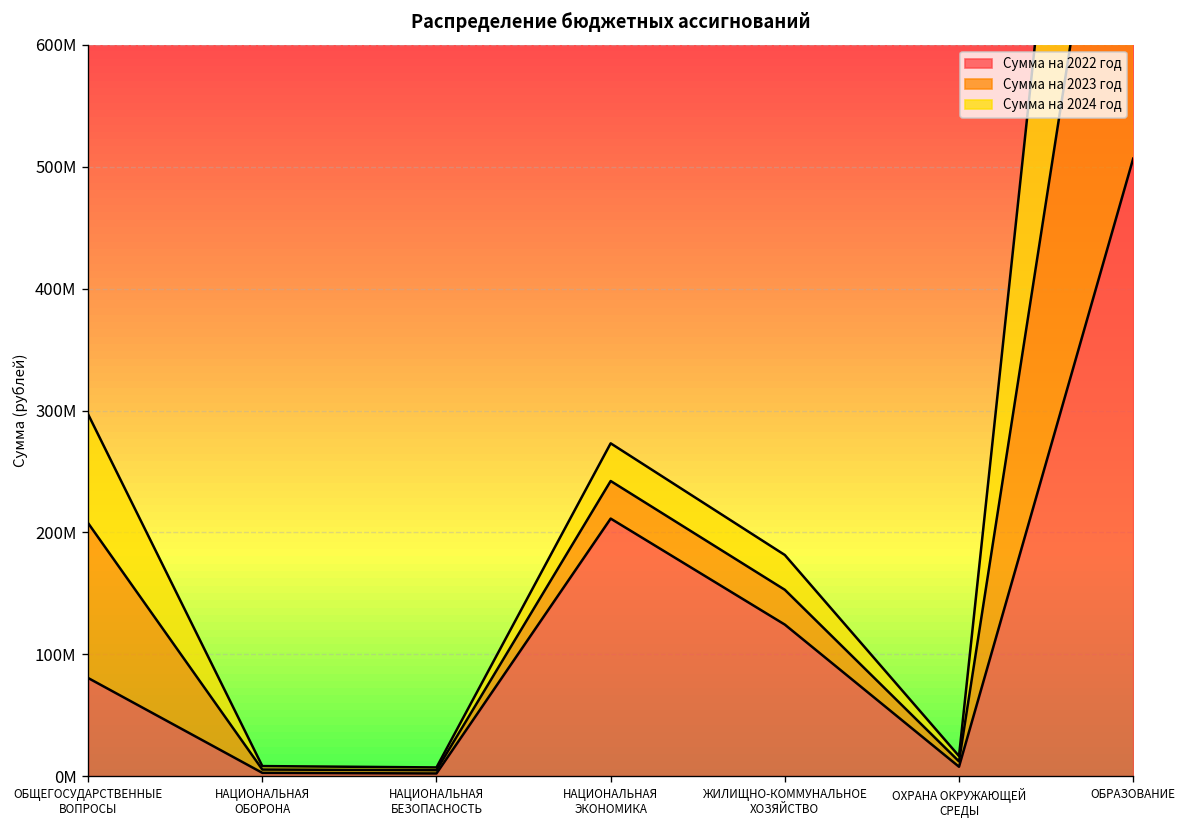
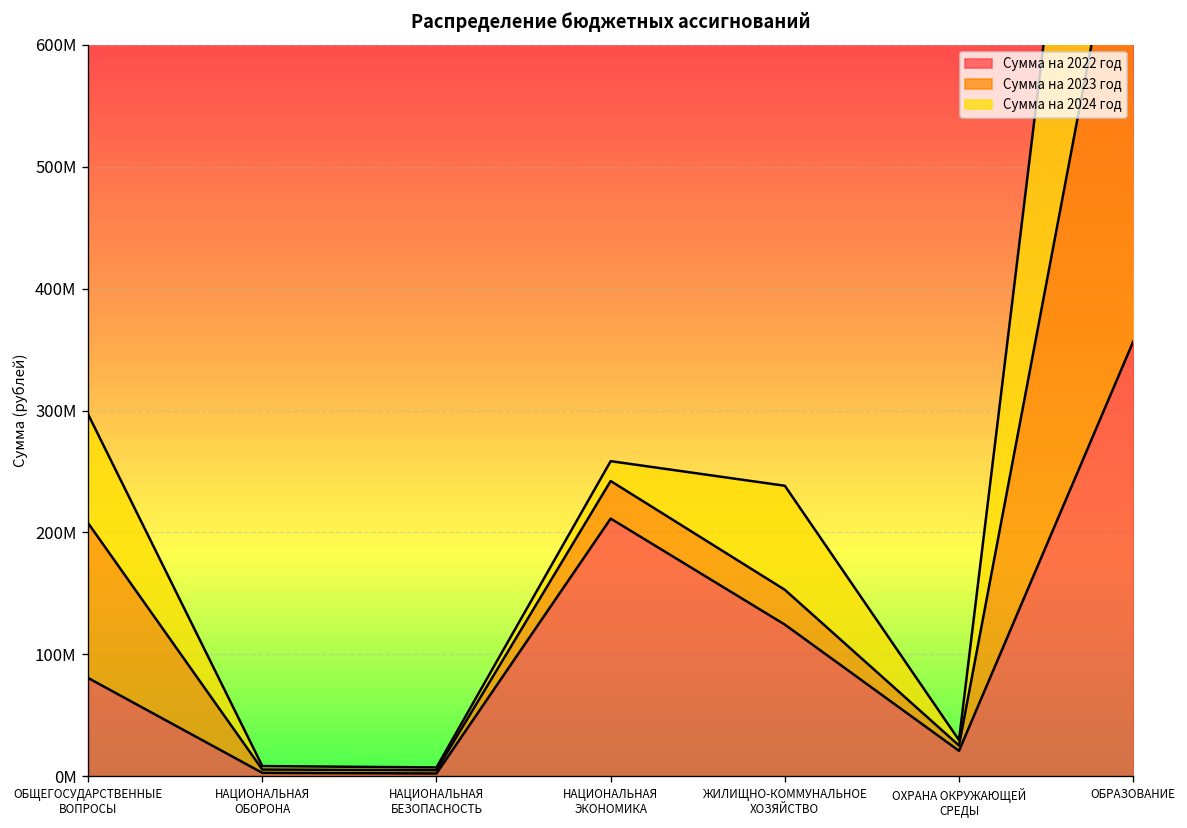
Сумма на 2024 год, НАЦИОНАЛЬНАЯ ЭКОНОМИКА: 31000000 -> 16000000
Сумма на 2024 год, ЖИЛИЩНО-КОММУНАЛЬНОЕ ХОЗЯЙСТВО: 29000000 -> 85000000
Сумма на 2022 год, ОХРАНА ОКРУЖАЮЩЕЙ СРЕДЫ: 8000000 -> 21000000
Сумма на 2022 год, ОБРАЗОВАНИЕ: 507000000 -> 357000000
